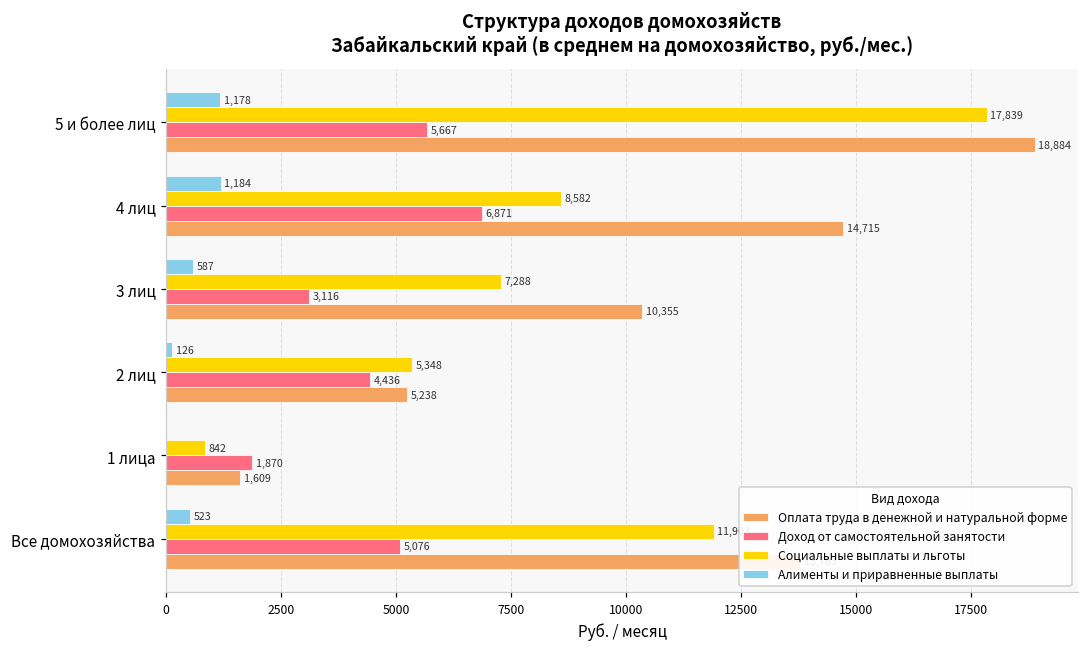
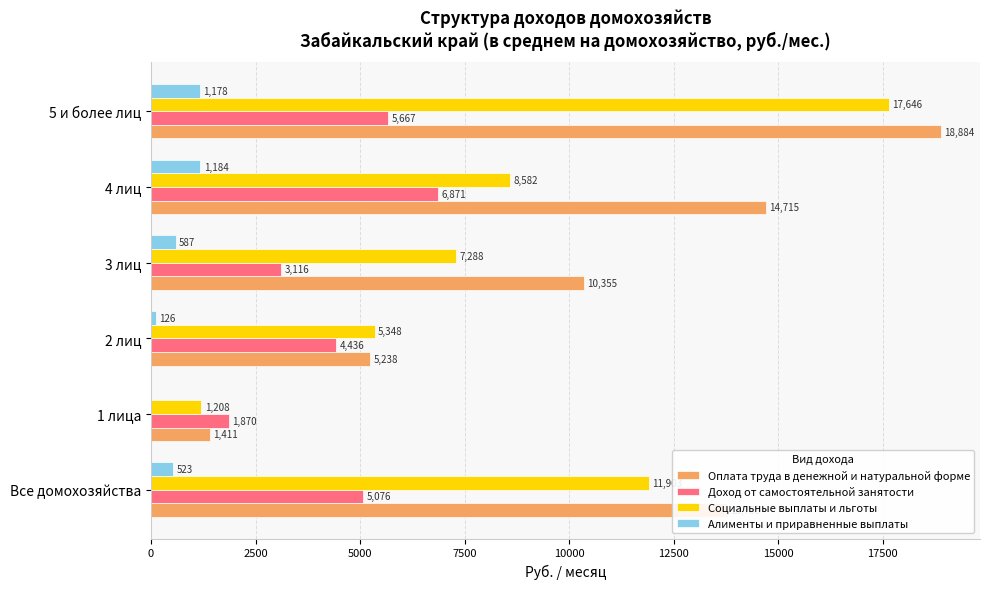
Социальные выплаты и льготы, 5 и более лиц: 17,839 -> 17,646
Социальные выплаты и льготы, 1 лица: 842 -> 1,208
Оплата труда в денежной и натуральной форме, 1 лица: 1,609 -> 1,411
